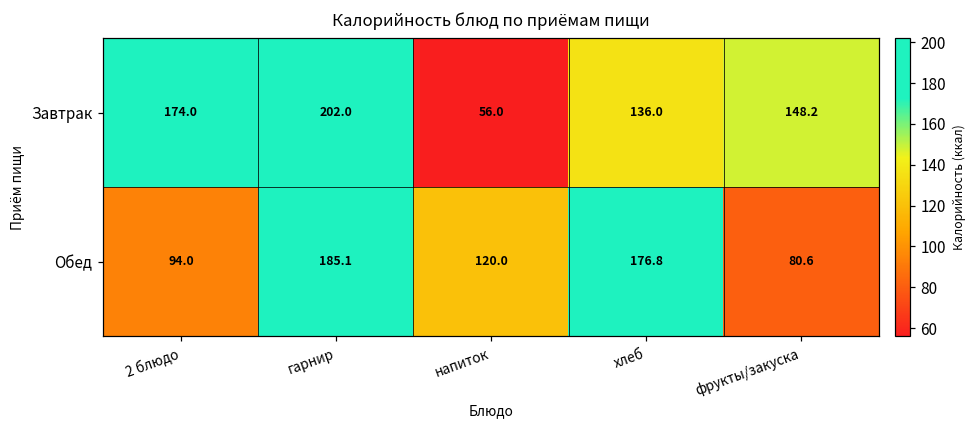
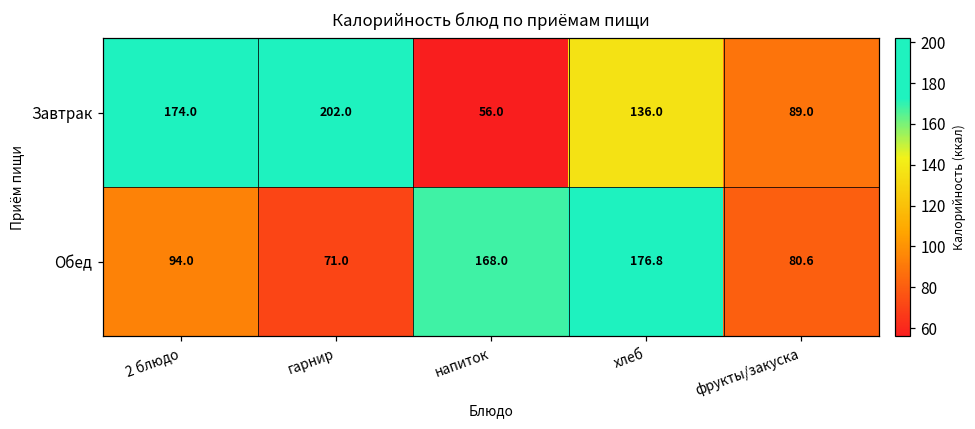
Завтрак, фрукты/закуска: 148.2 -> 89.0
Обед, гарнир: 185.1 -> 71.0
Обед, напиток: 120.0 -> 168.0
